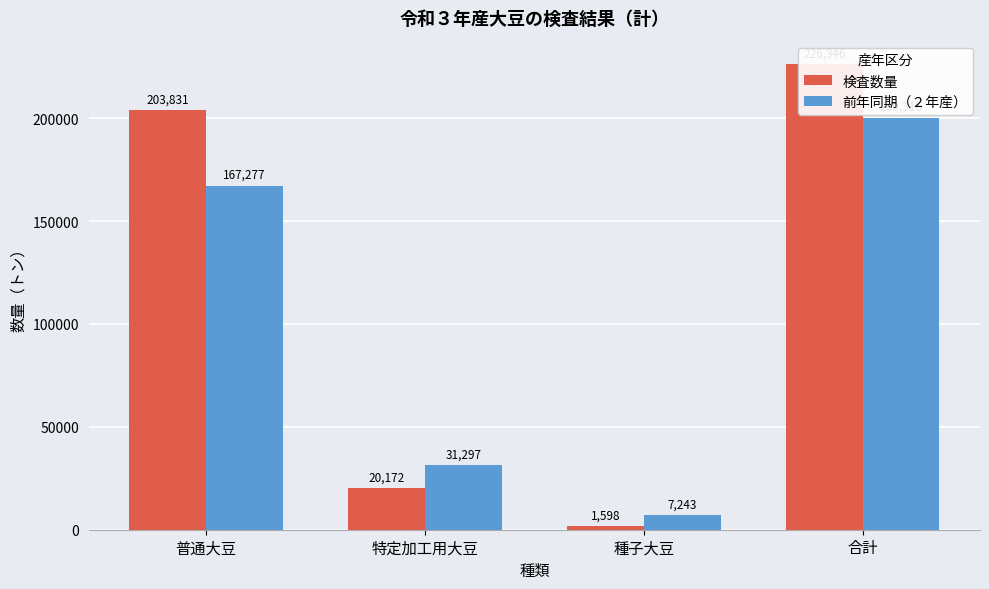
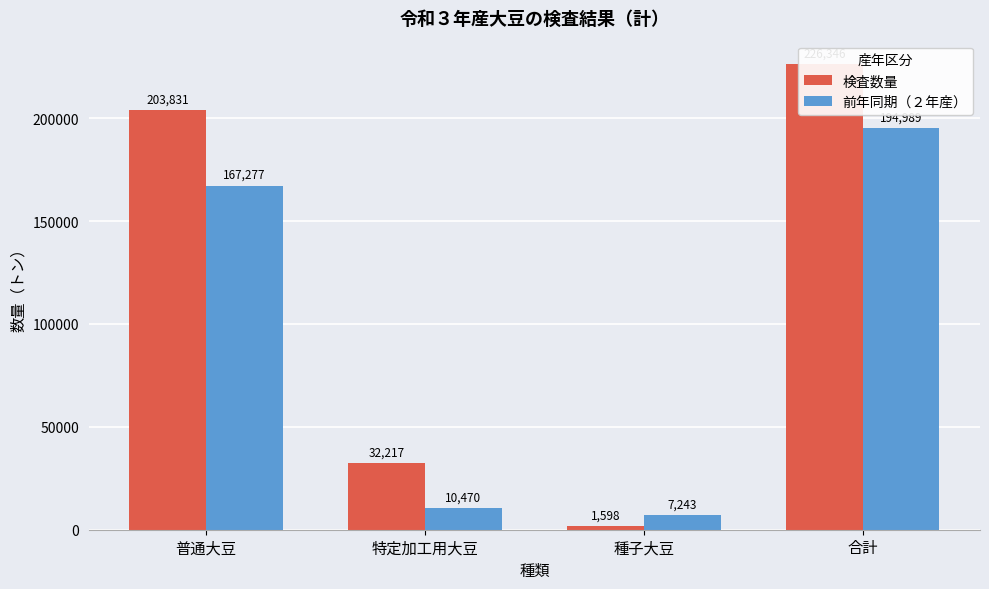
検査数量, 特定加工用大豆: 20,172 -> 32,217
前年同期（２年産）, 特定加工用大豆: 31,297 -> 10,470
前年同期（２年産）, 合計: 200000 -> 195000
